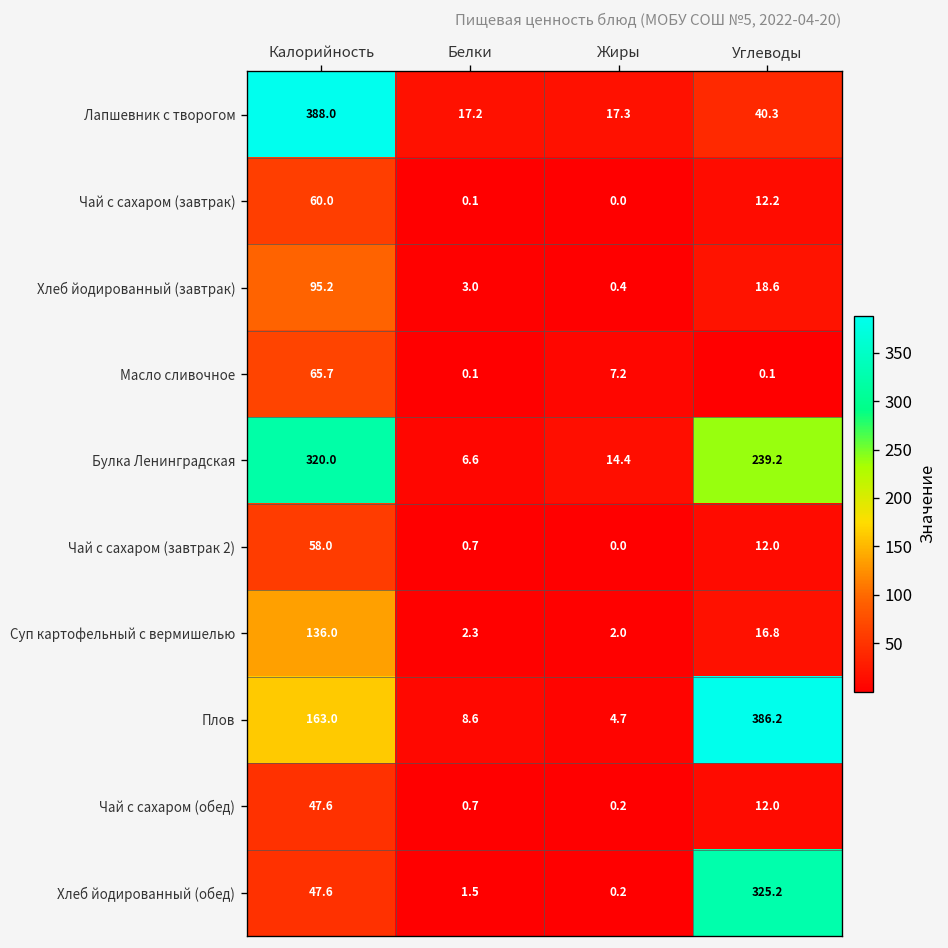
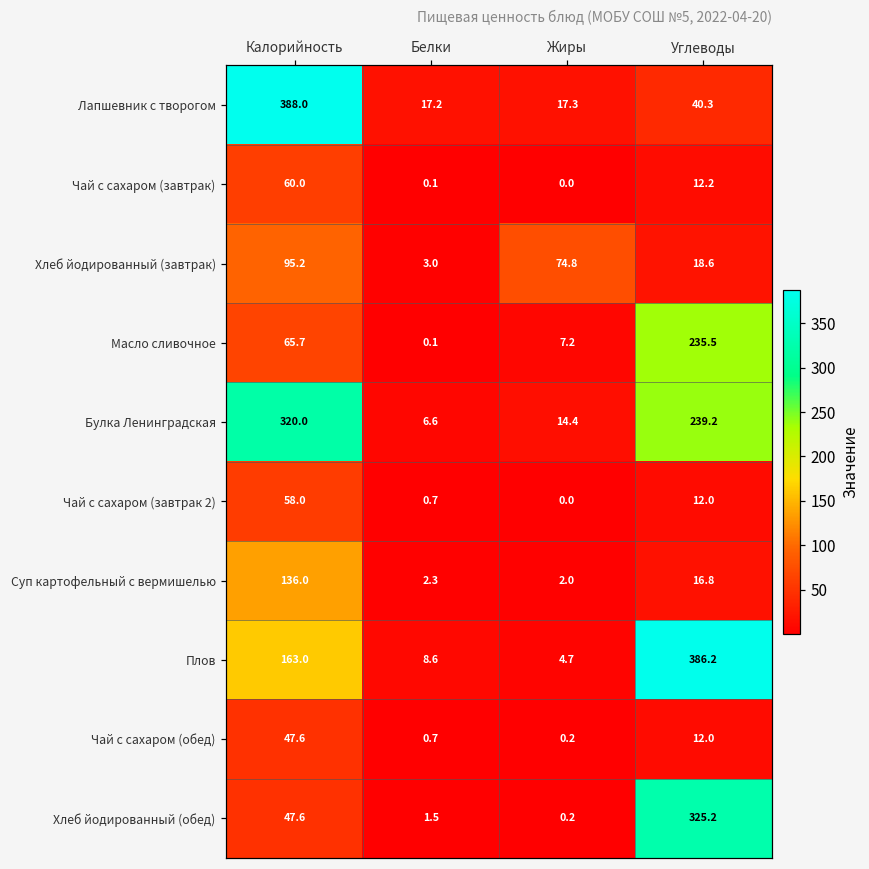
Хлеб йодированный (завтрак), Жиры: 0.4 -> 74.8
Масло сливочное, Углеводы: 0.1 -> 235.5
